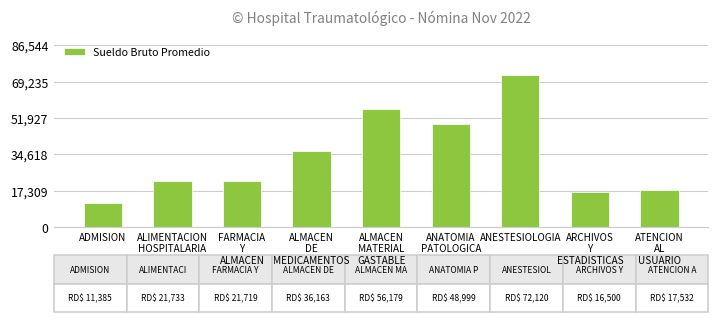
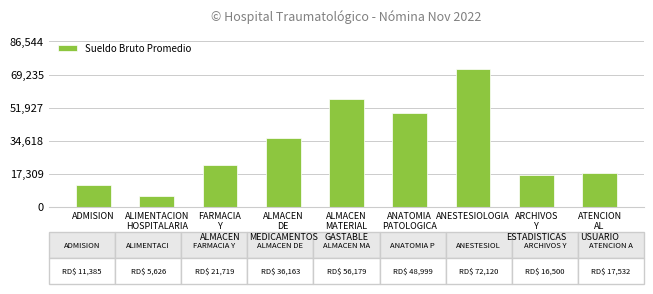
ALIMENTACION HOSPITALARIA: 21,733 -> 5,626
